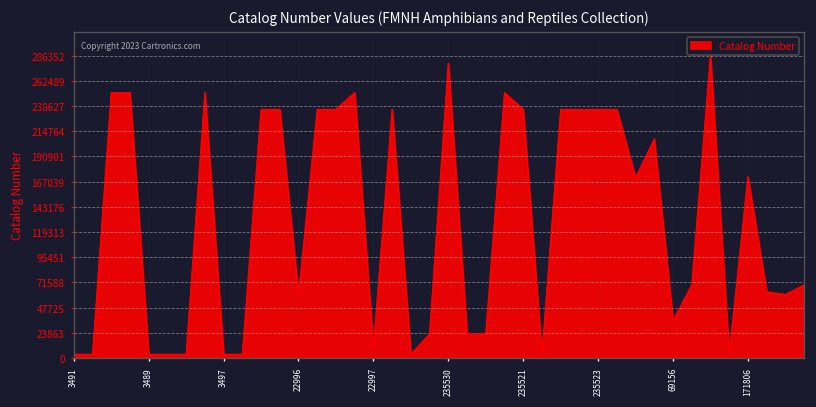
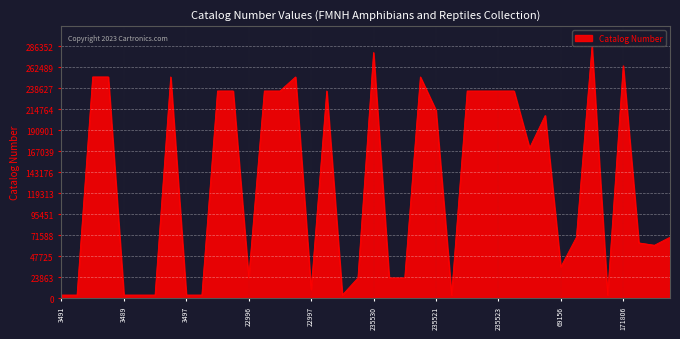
22996: 60000 -> 20000
235521: 240000 -> 210000
171806: 170000 -> 260000
